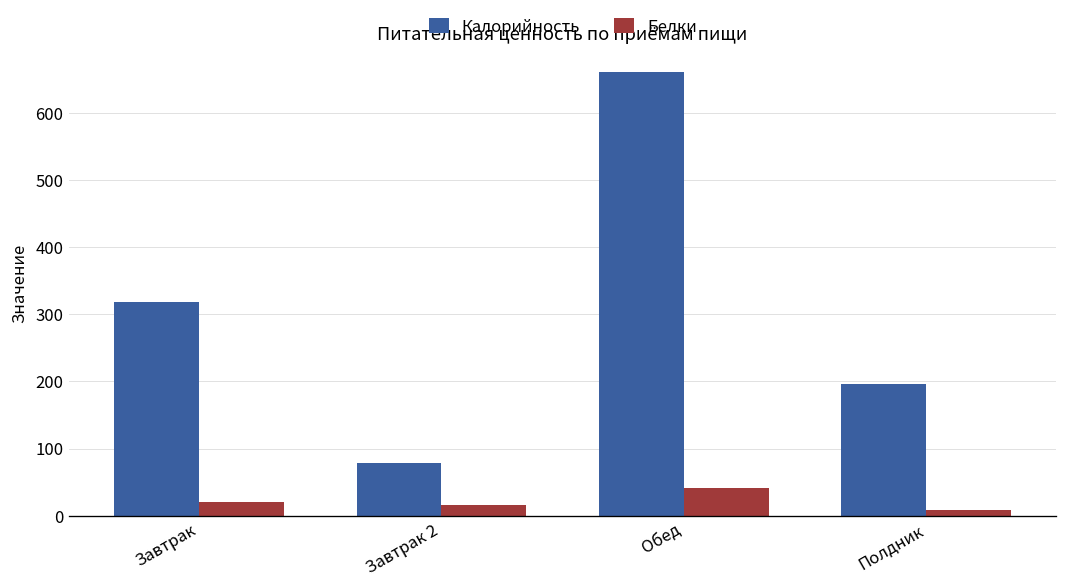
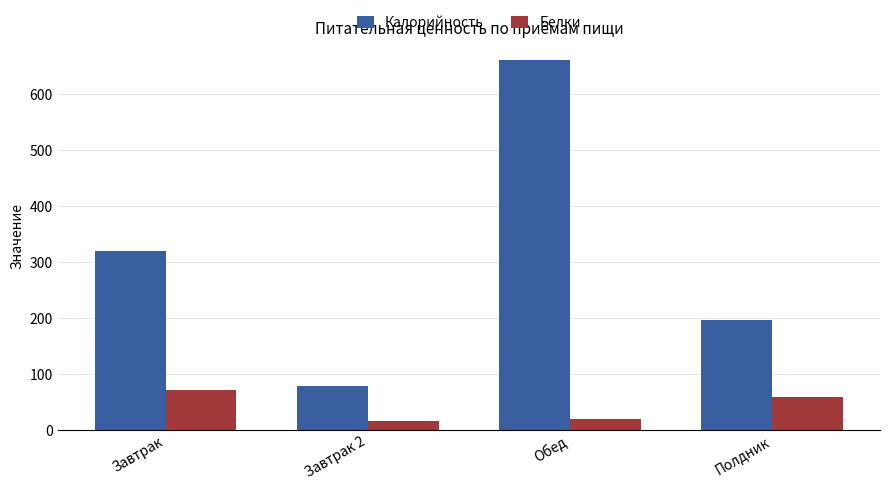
Белки, Завтрак: 20 -> 70
Белки, Обед: 40 -> 20
Белки, Полдник: 10 -> 60
